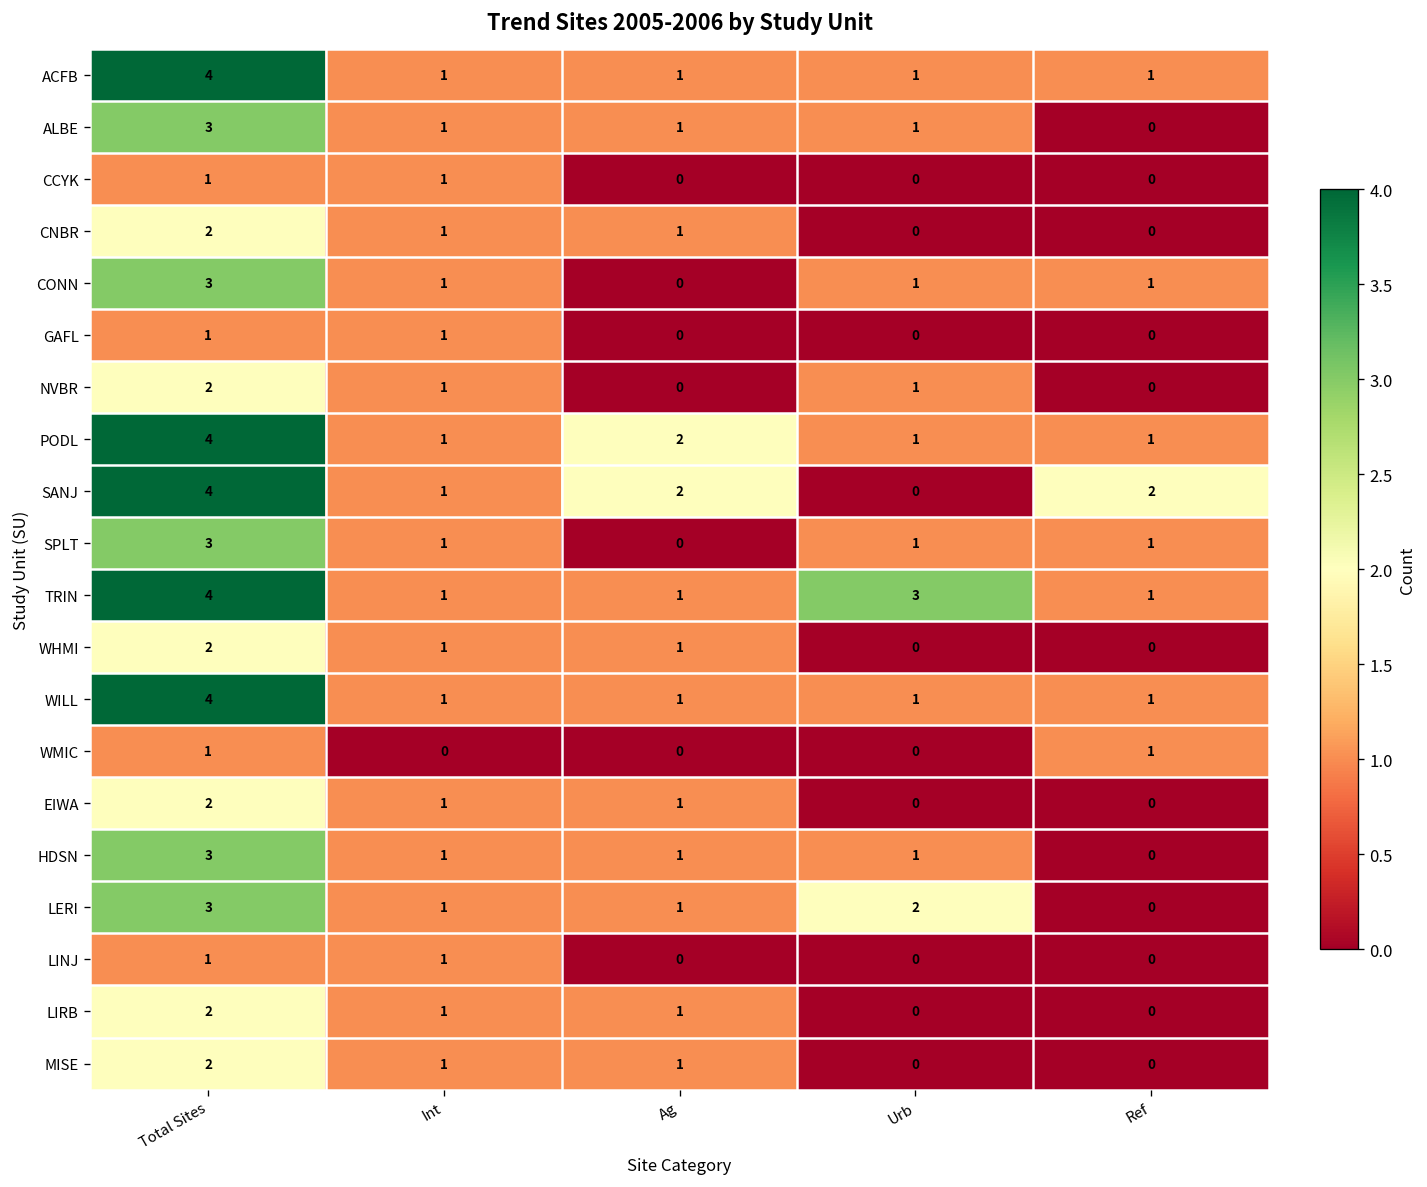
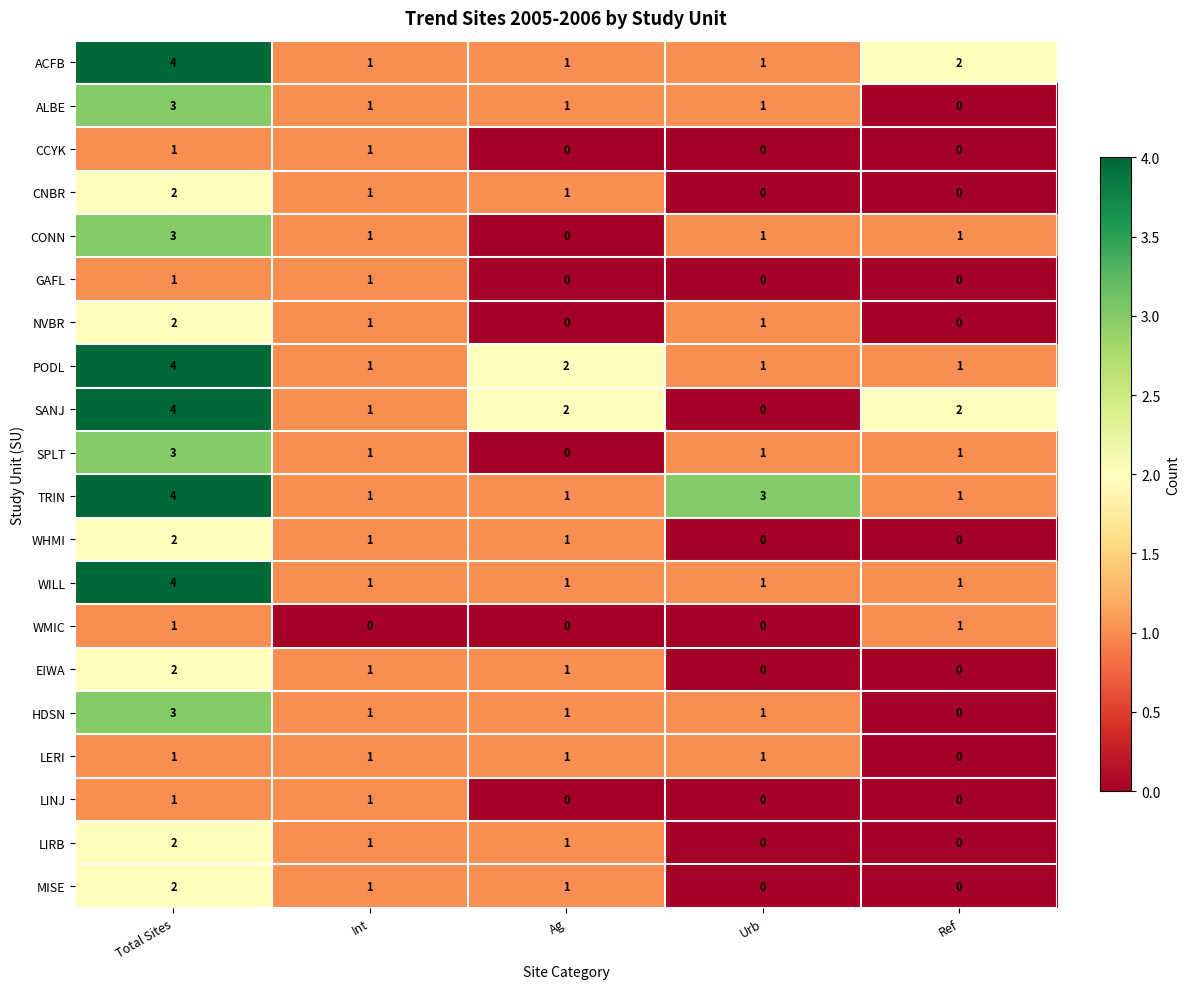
ACFB, Ref: 1 -> 2
LERI, Total Sites: 3 -> 1
LERI, Urb: 2 -> 1
